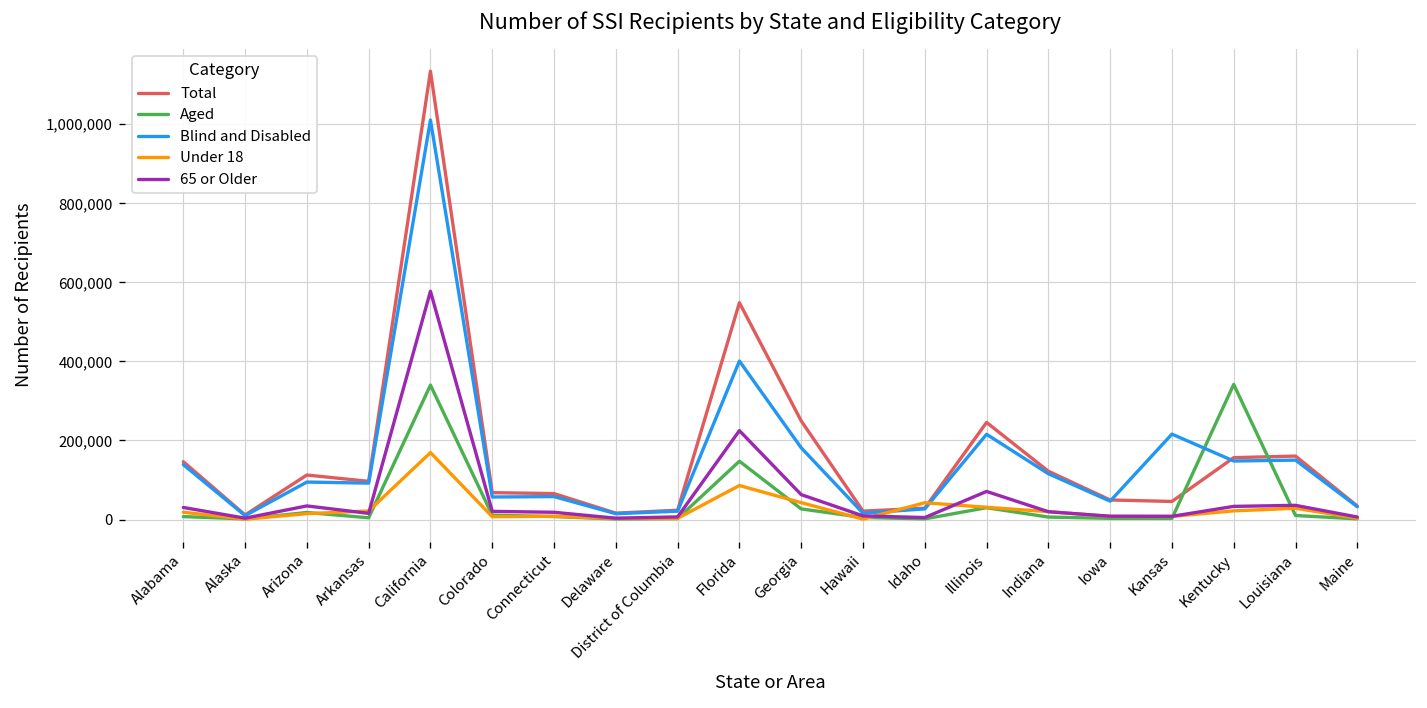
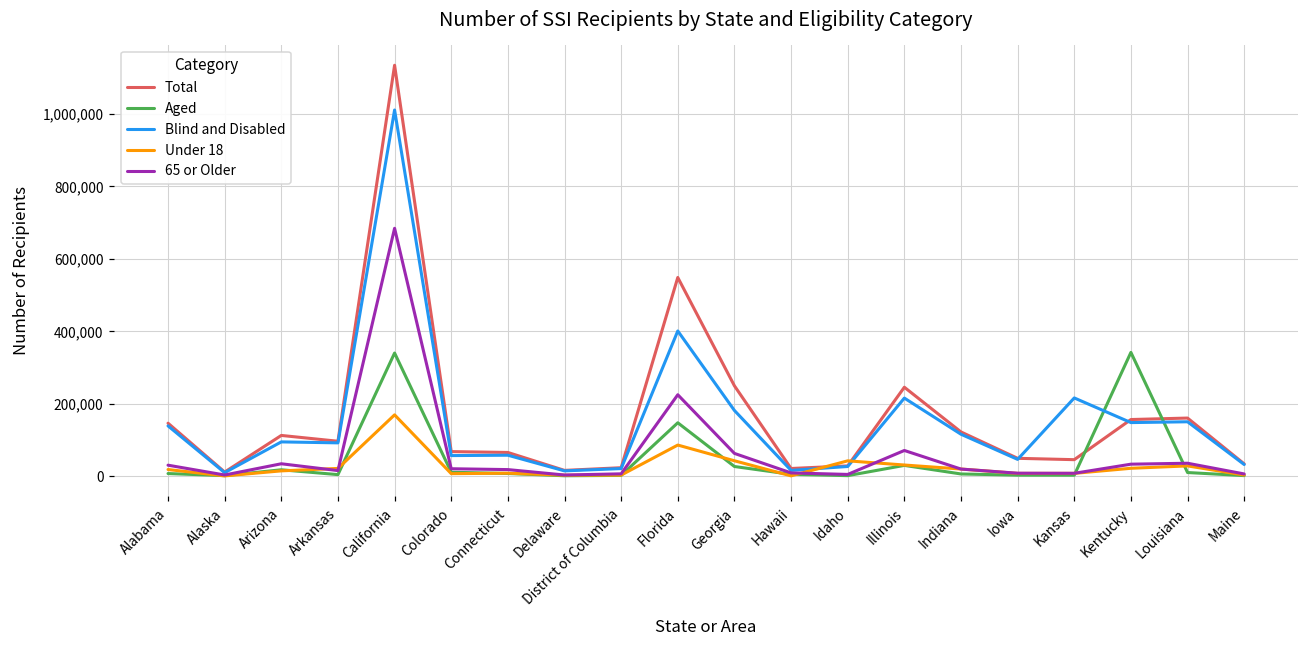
65 or Older, California: 580,000 -> 680,000
